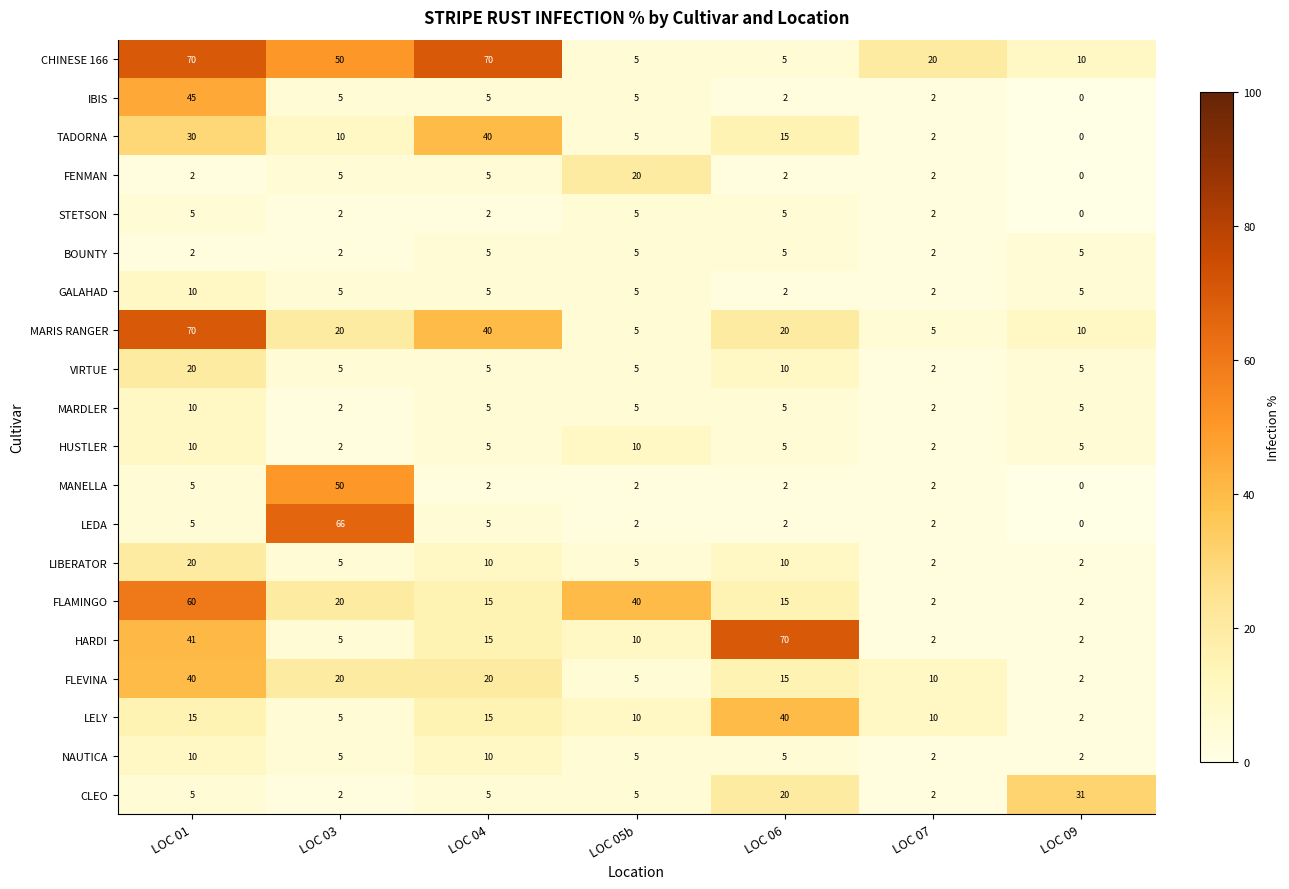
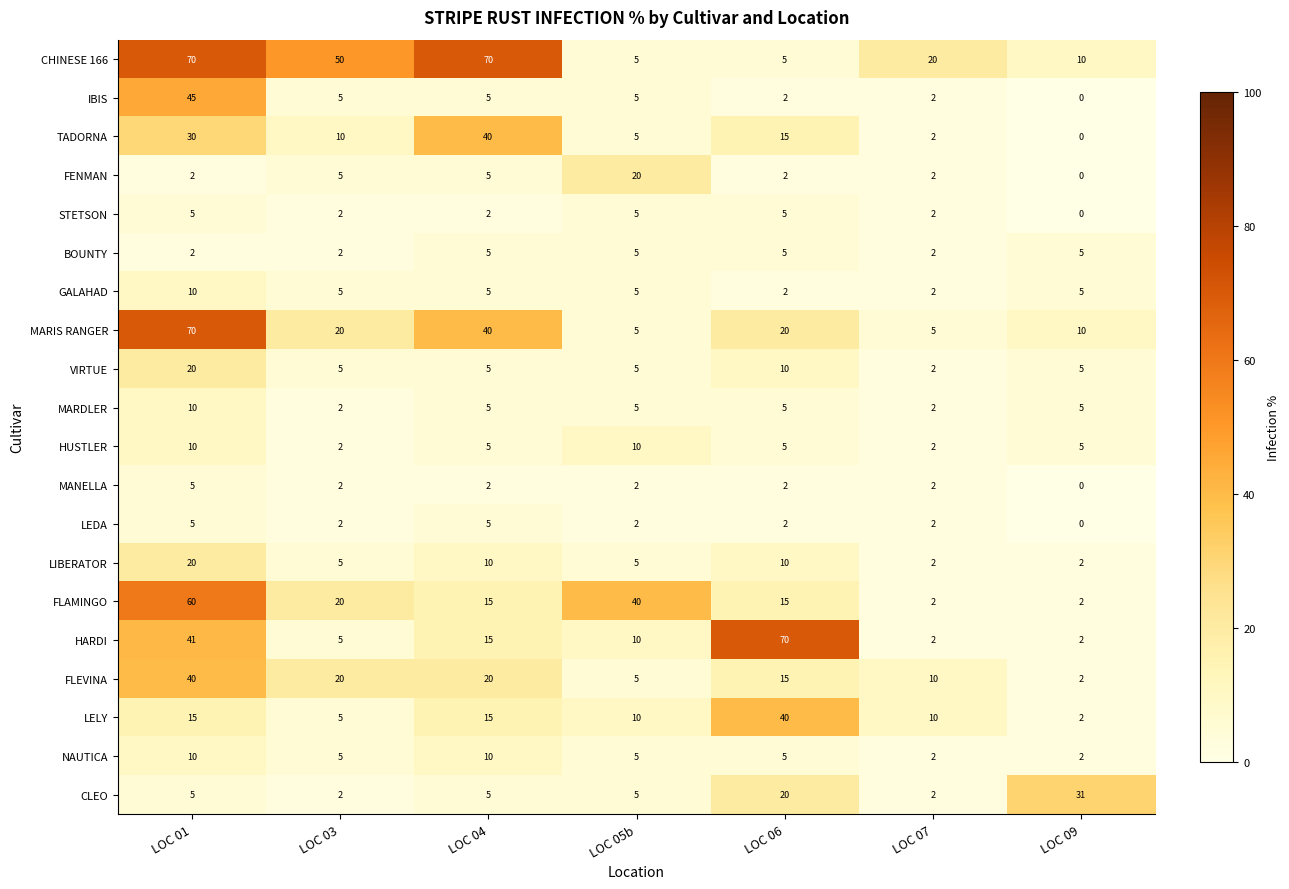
MANELLA, LOC 03: 50 -> 2
LEDA, LOC 03: 66 -> 2
